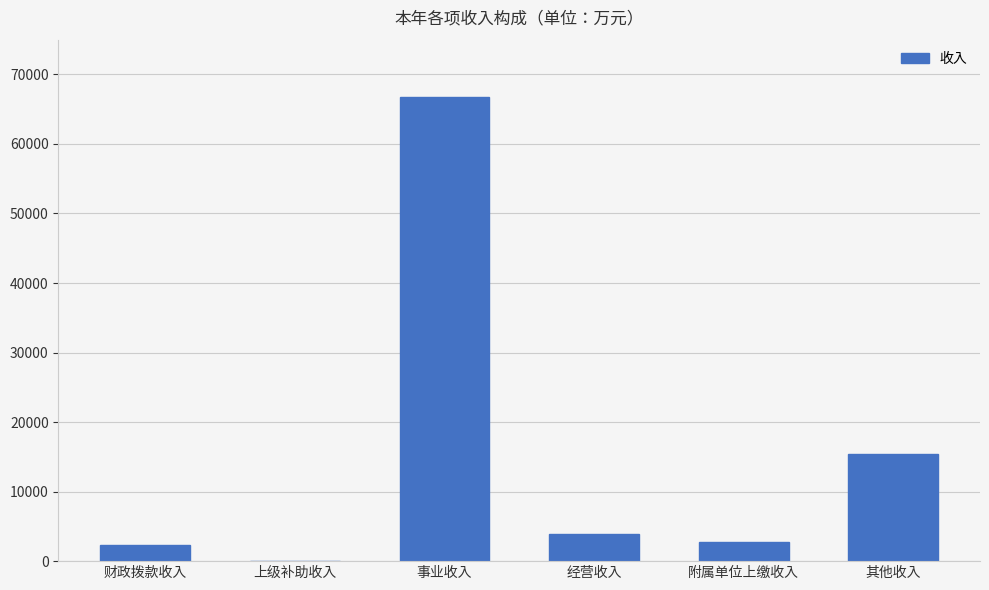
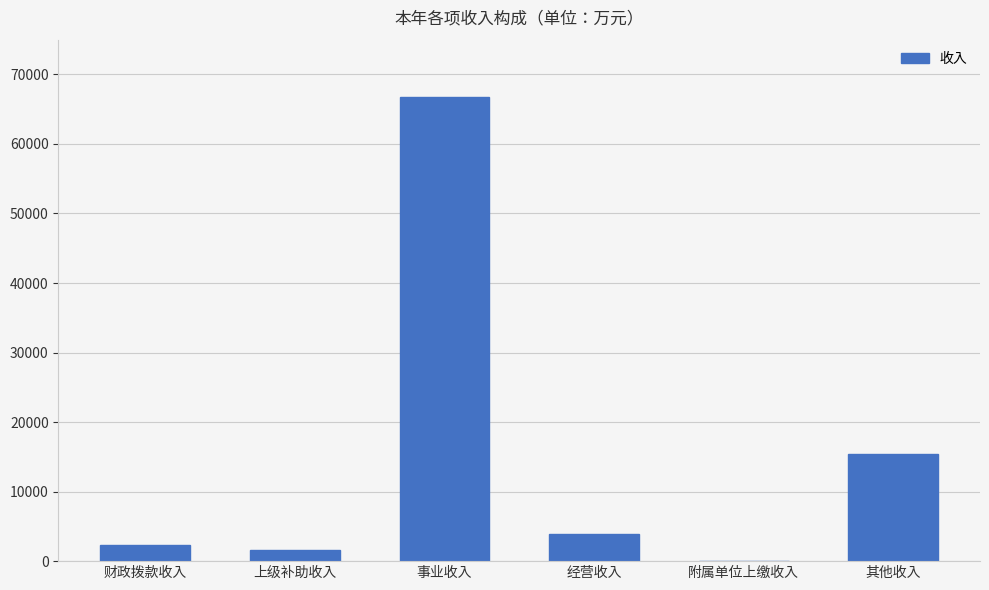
上级补助收入: 0 -> 2000
附属单位上缴收入: 3000 -> 0
